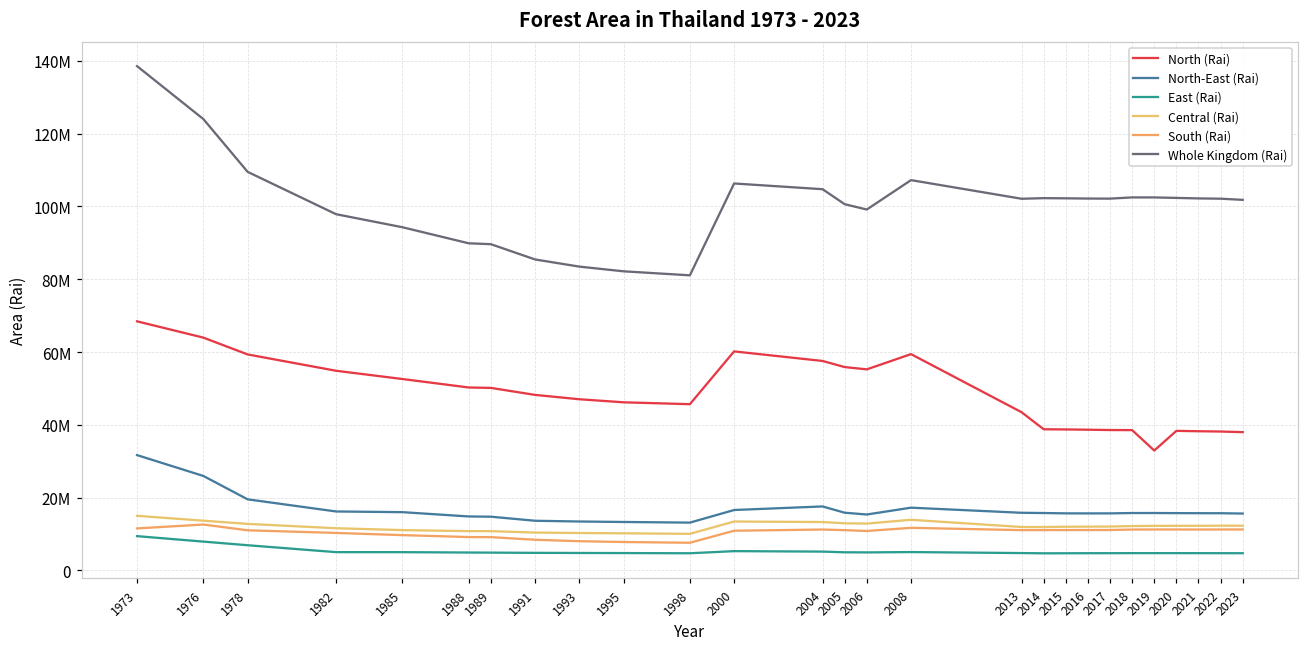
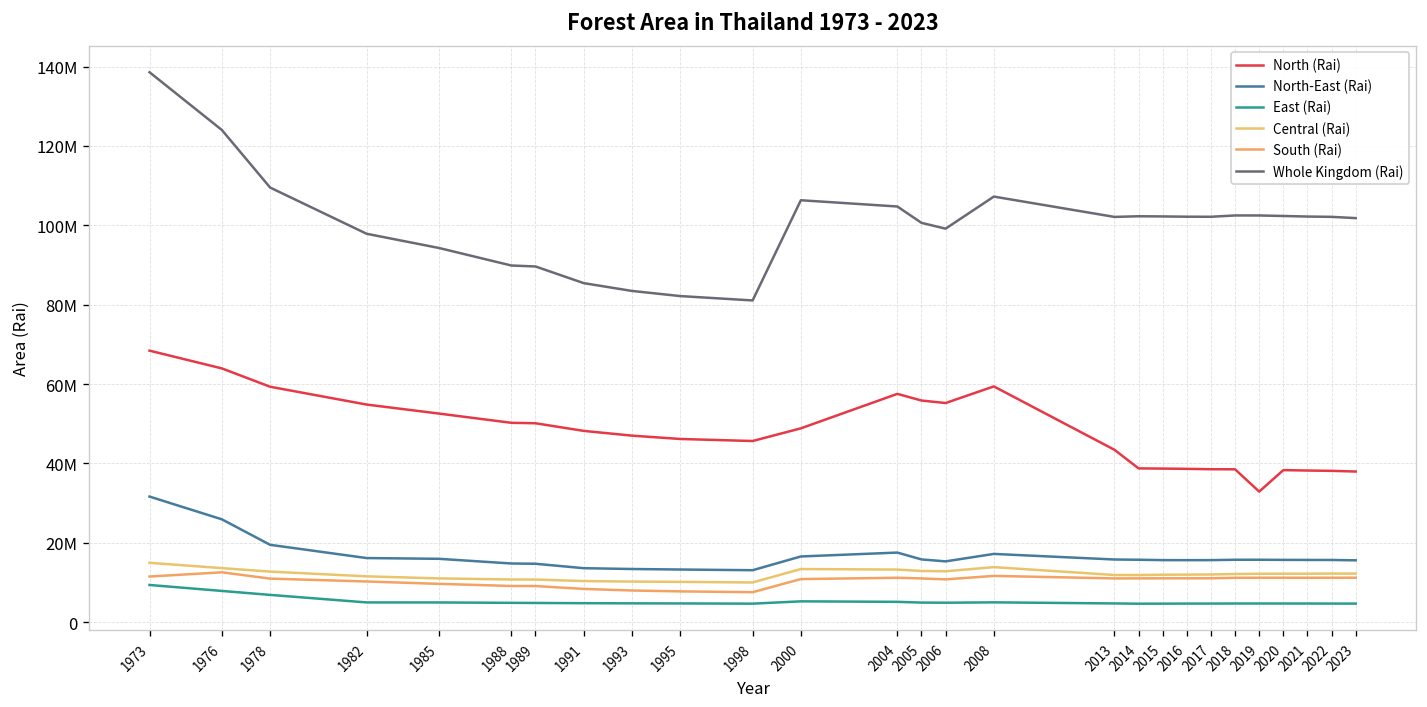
North (Rai), 2000: 60000000 -> 49000000
